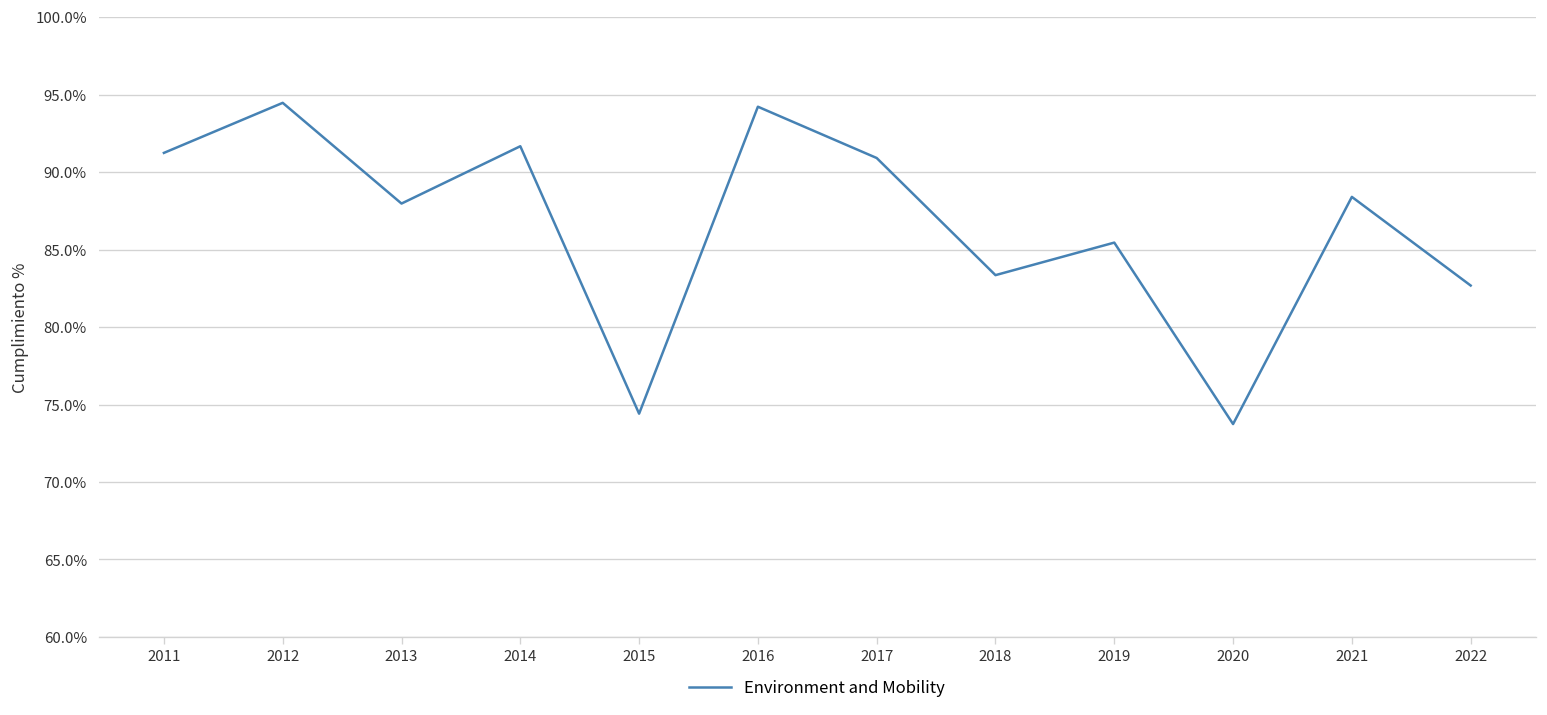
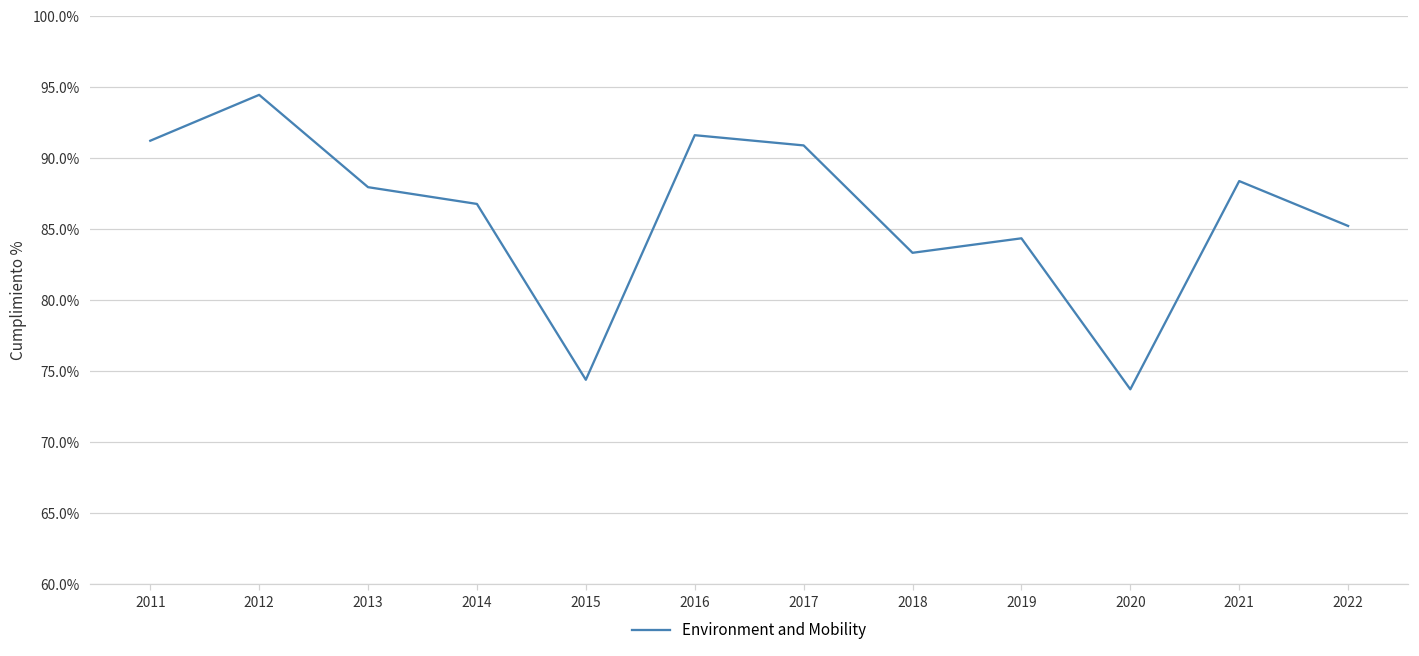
2014: 91.7% -> 86.8%
2016: 94.2% -> 91.6%
2019: 85.5% -> 84.4%
2022: 82.7% -> 85.2%
